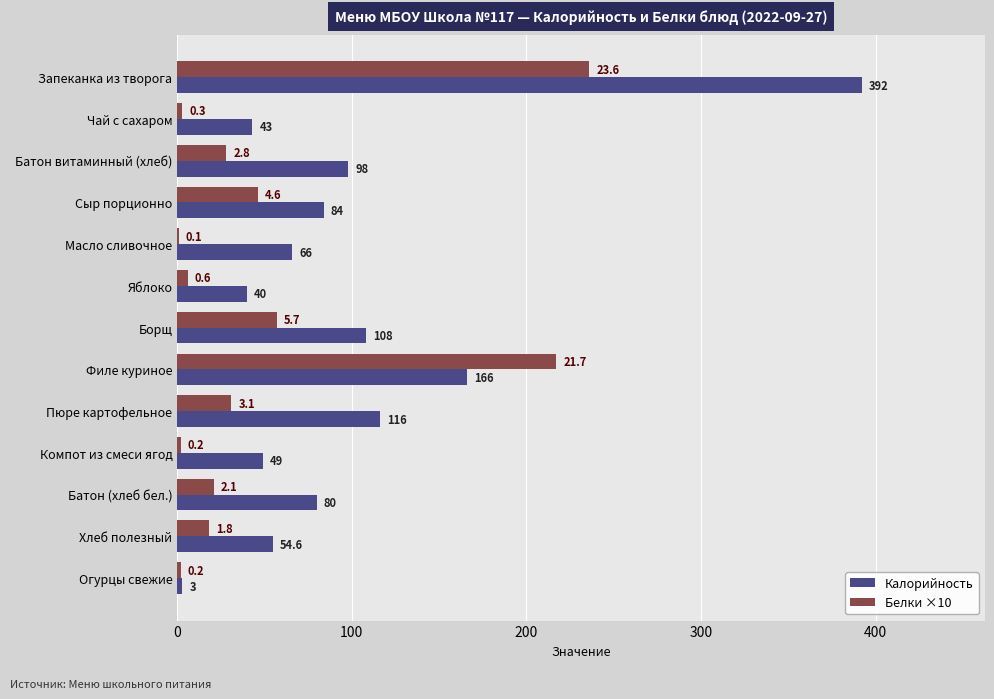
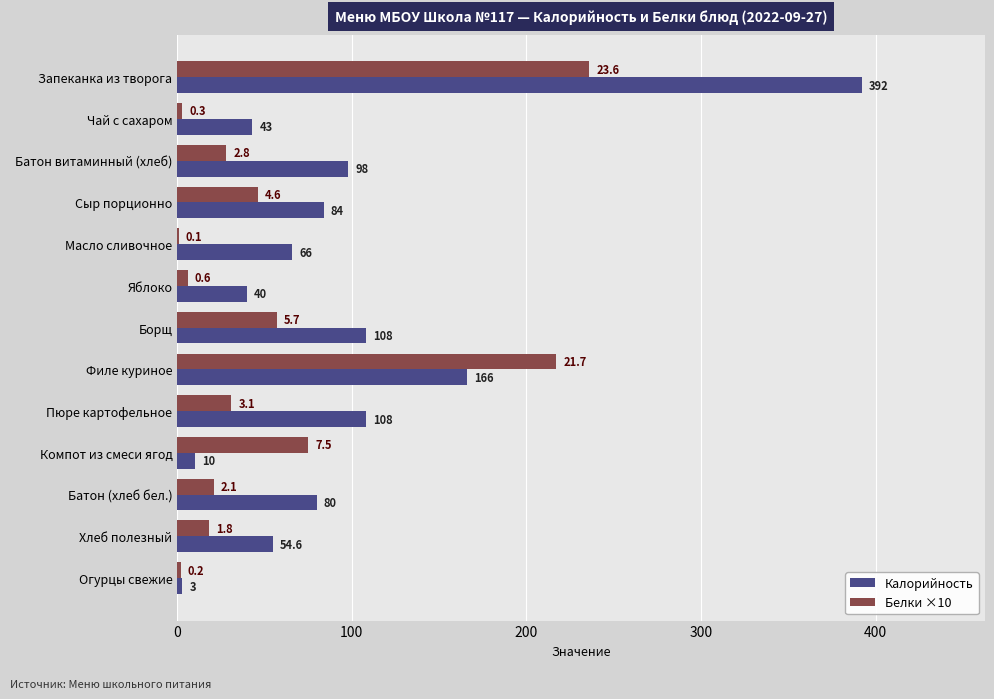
Калорийность, Пюре картофельное: 116 -> 108
Белки ×10, Компот из смеси ягод: 0.2 -> 7.5
Калорийность, Компот из смеси ягод: 49 -> 10
